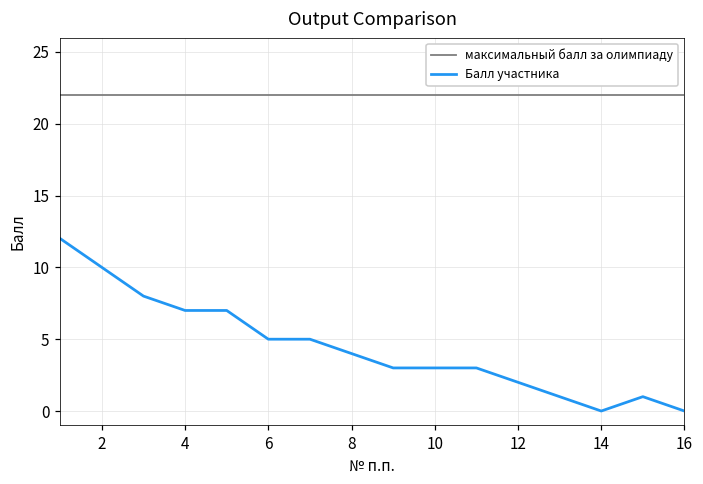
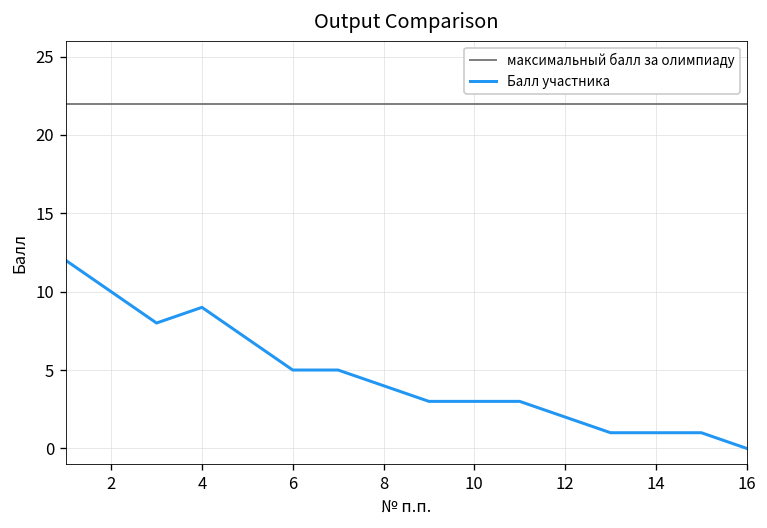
Балл участника, 4: 7 -> 9
Балл участника, 14: 0 -> 1
